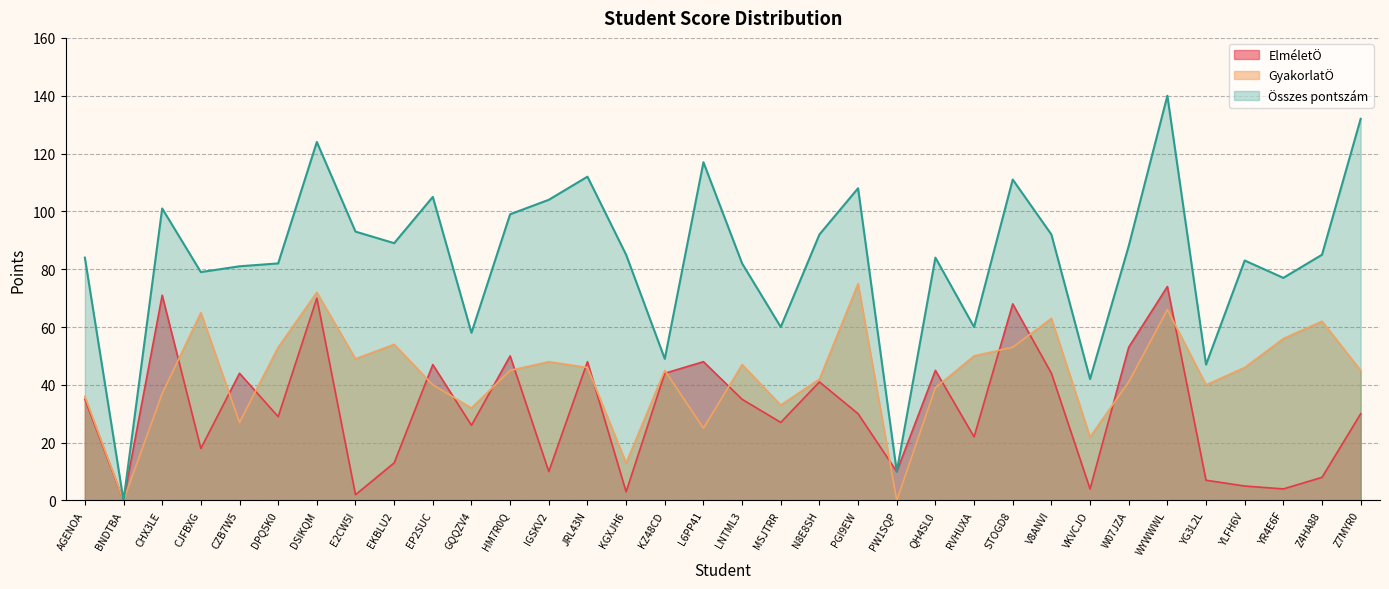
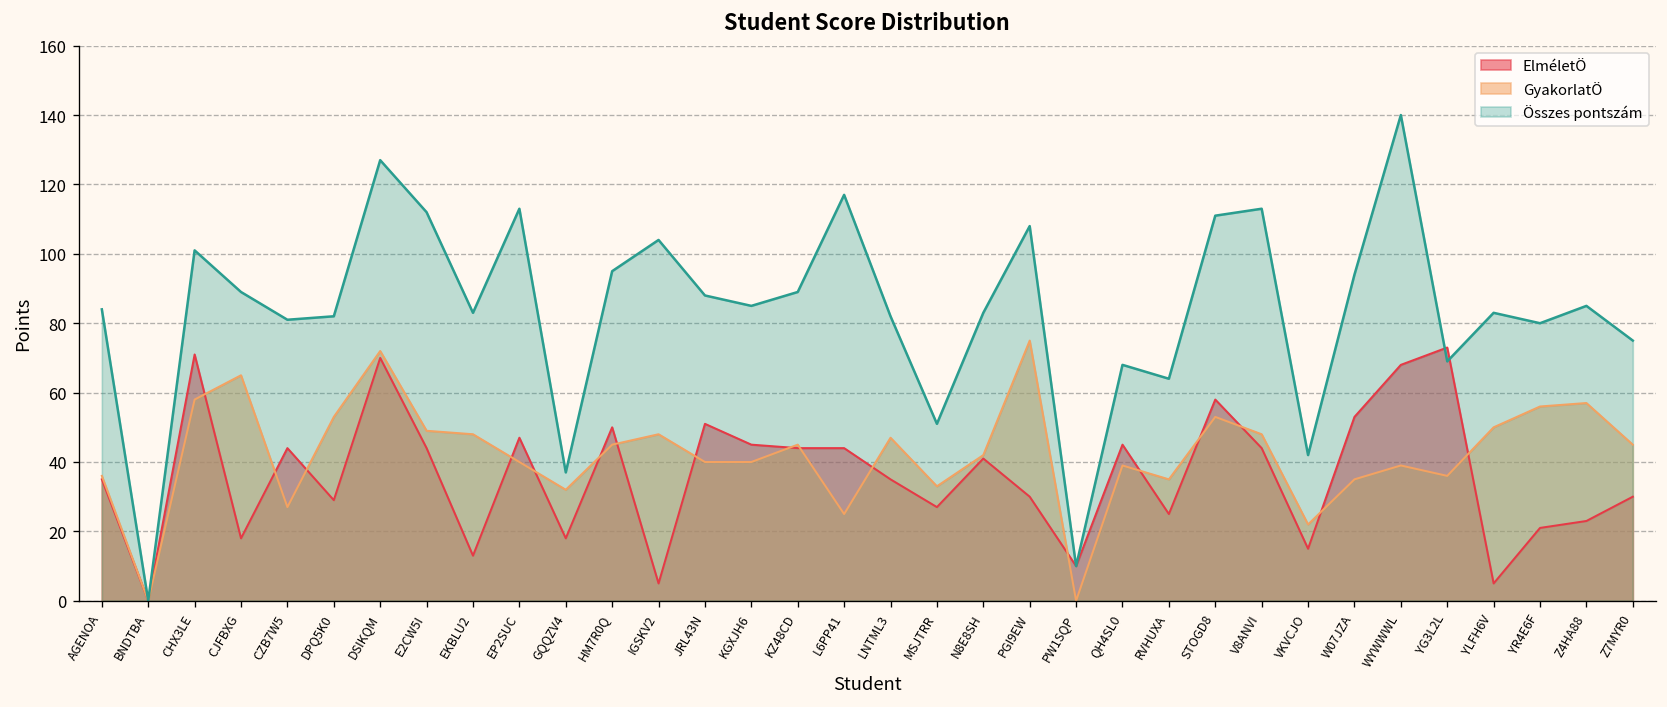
GyakorlatÖ, CHX3LE: 37 -> 58
Összes pontszám, CJFBXG: 79 -> 89
Összes pontszám, DSIKQM: 124 -> 127
ElméletÖ, E2CW5I: 2 -> 44
Összes pontszám, E2CW5I: 93 -> 112
GyakorlatÖ, EKBLU2: 54 -> 48
Összes pontszám, EKBLU2: 89 -> 83
Összes pontszám, EP2SUC: 105 -> 113
ElméletÖ, GQQZV4: 26 -> 18
Összes pontszám, GQQZV4: 58 -> 37
Összes pontszám, HM7R0Q: 99 -> 95
ElméletÖ, IGSKV2: 10 -> 5
ElméletÖ, JRL43N: 48 -> 51
GyakorlatÖ, JRL43N: 46 -> 40
Összes pontszám, JRL43N: 112 -> 88
ElméletÖ, KGXJH6: 3 -> 45
GyakorlatÖ, KGXJH6: 13 -> 40
Összes pontszám, KZ48CD: 49 -> 89
ElméletÖ, L6PP41: 48 -> 44
Összes pontszám, MSJTRR: 60 -> 51
Összes pontszám, N8E8SH: 92 -> 83
Összes pontszám, QH4SL0: 84 -> 68
ElméletÖ, RVHUXA: 22 -> 25
GyakorlatÖ, RVHUXA: 50 -> 35
Összes pontszám, RVHUXA: 60 -> 64
ElméletÖ, STOGD8: 68 -> 58
GyakorlatÖ, V8ANVI: 63 -> 48
Összes pontszám, V8ANVI: 92 -> 113
ElméletÖ, VKVCJO: 4 -> 15
GyakorlatÖ, W07JZA: 41 -> 35
Összes pontszám, W07JZA: 88 -> 94
ElméletÖ, WYWWWL: 74 -> 68
GyakorlatÖ, WYWWWL: 66 -> 39
ElméletÖ, YG3L2L: 7 -> 73
GyakorlatÖ, YG3L2L: 40 -> 36
Összes pontszám, YG3L2L: 47 -> 69
GyakorlatÖ, YLFH6V: 46 -> 50
ElméletÖ, YR4E6F: 4 -> 21
Összes pontszám, YR4E6F: 77 -> 80
ElméletÖ, Z4HA88: 8 -> 23
GyakorlatÖ, Z4HA88: 62 -> 57
Összes pontszám, Z7MYR0: 132 -> 75
